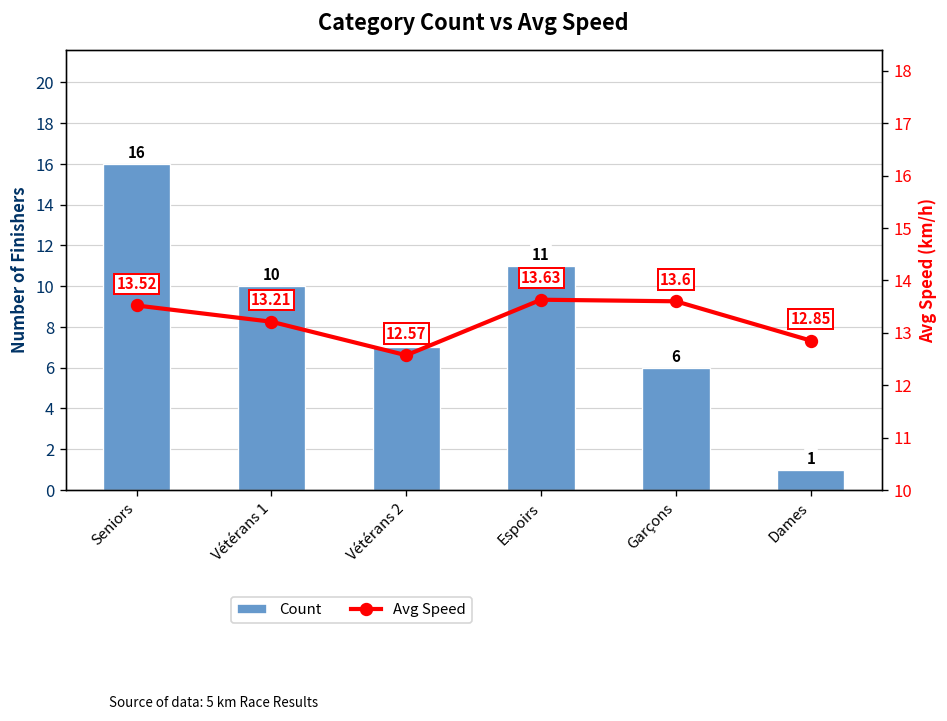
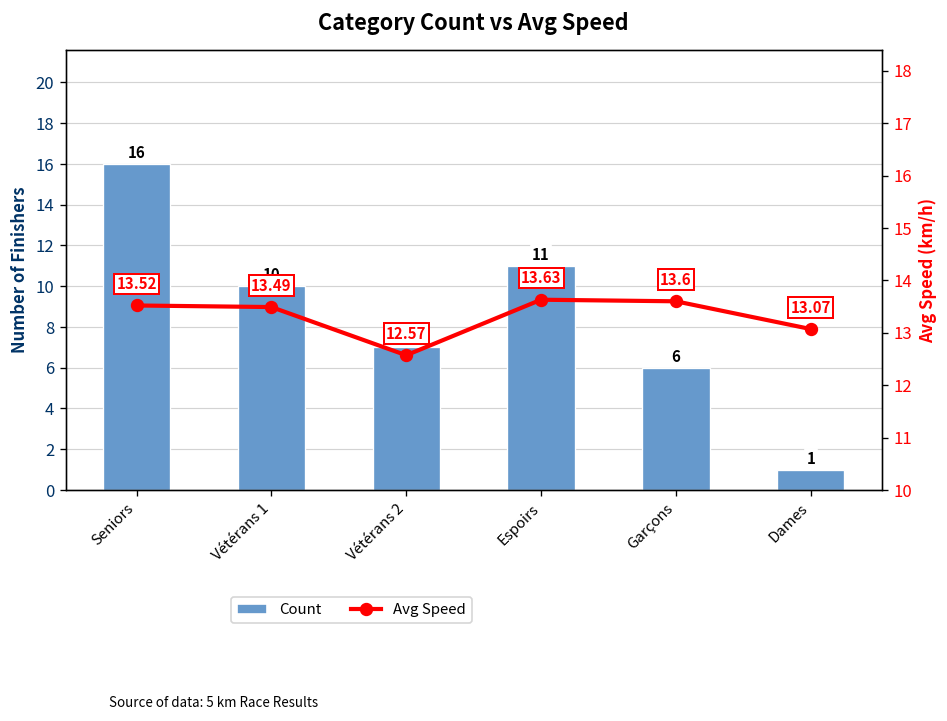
Avg Speed, Vétérans 1: 13.21 -> 13.49
Avg Speed, Dames: 12.85 -> 13.07
